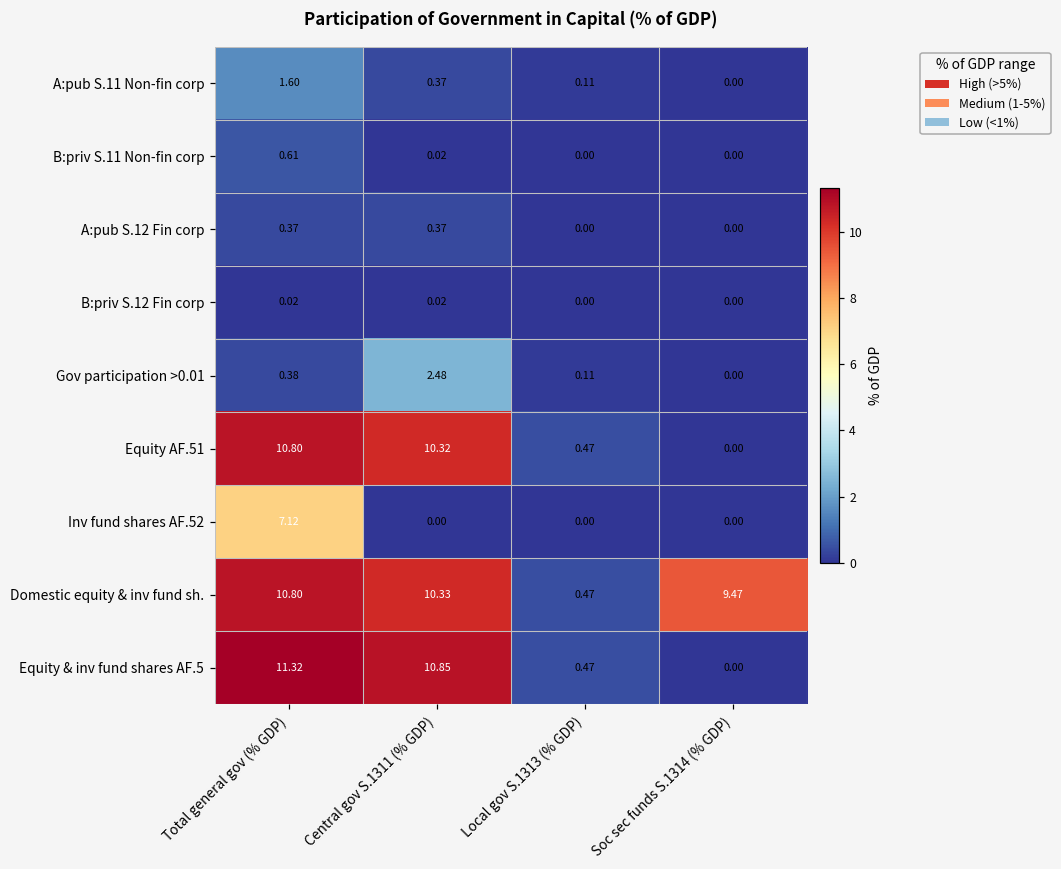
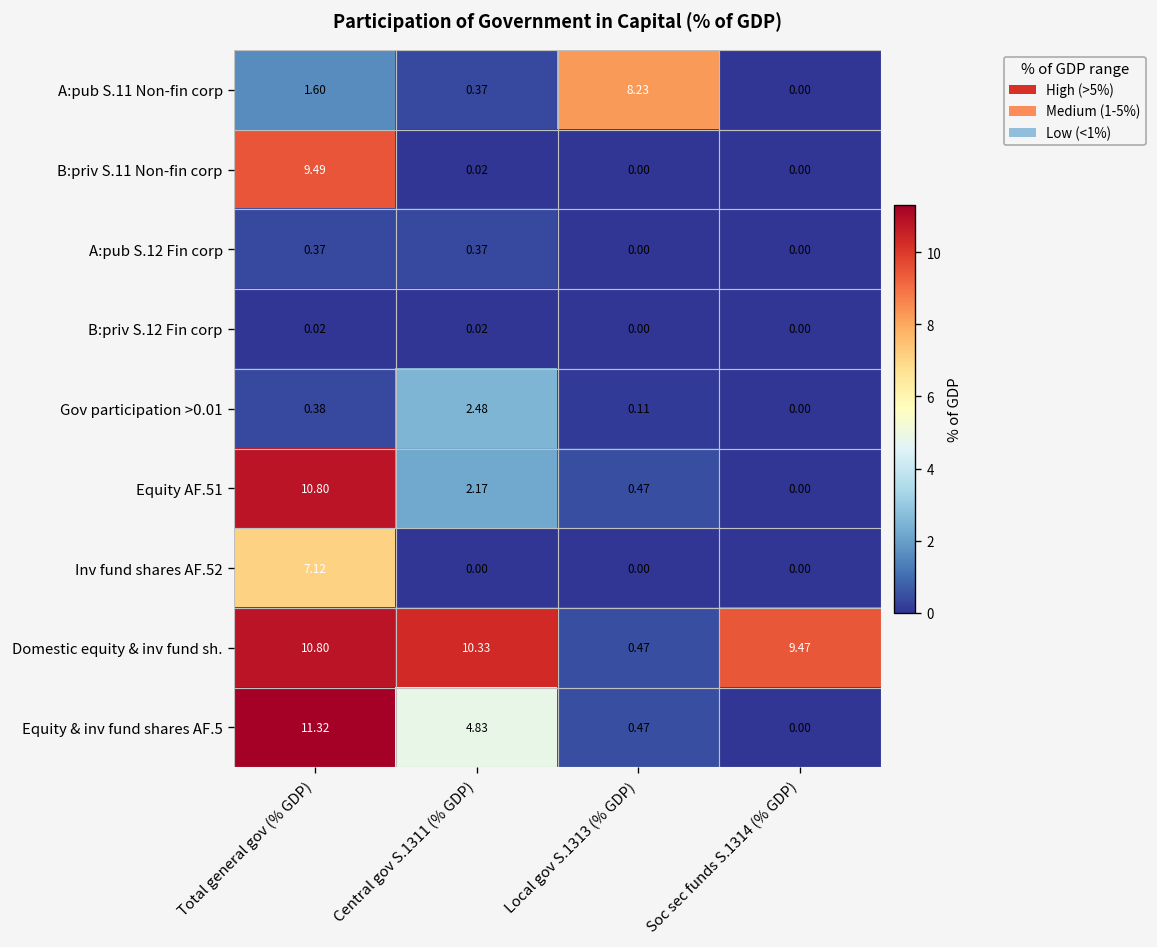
A:pub S.11 Non-fin corp, Local gov S.1313 (% GDP): 0.11 -> 8.23
B:priv S.11 Non-fin corp, Total general gov (% GDP): 0.61 -> 9.49
Equity AF.51, Central gov S.1311 (% GDP): 10.32 -> 2.17
Equity & inv fund shares AF.5, Central gov S.1311 (% GDP): 10.85 -> 4.83
